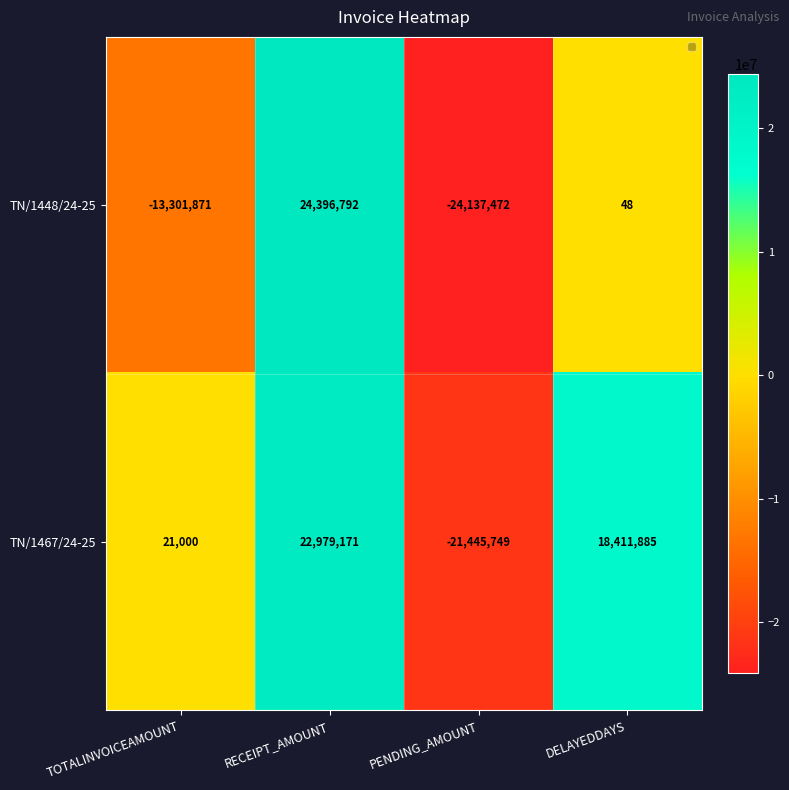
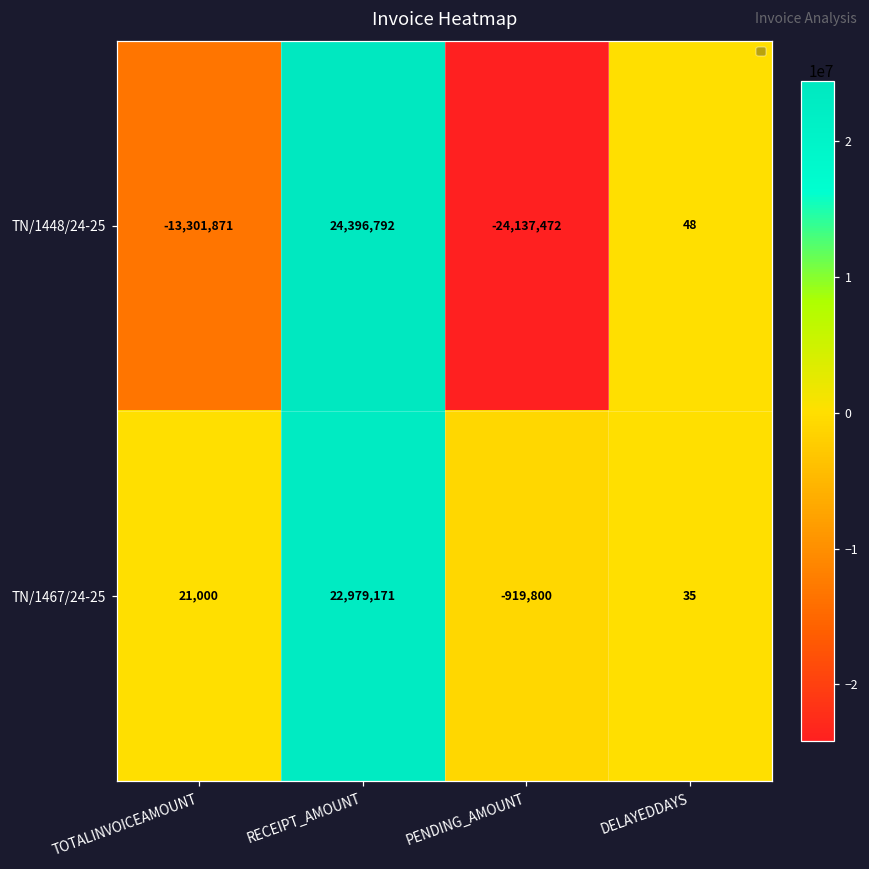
TN/1467/24-25, PENDING_AMOUNT: -21,445,749 -> -919,800
TN/1467/24-25, DELAYEDDAYS: 18,411,885 -> 35
